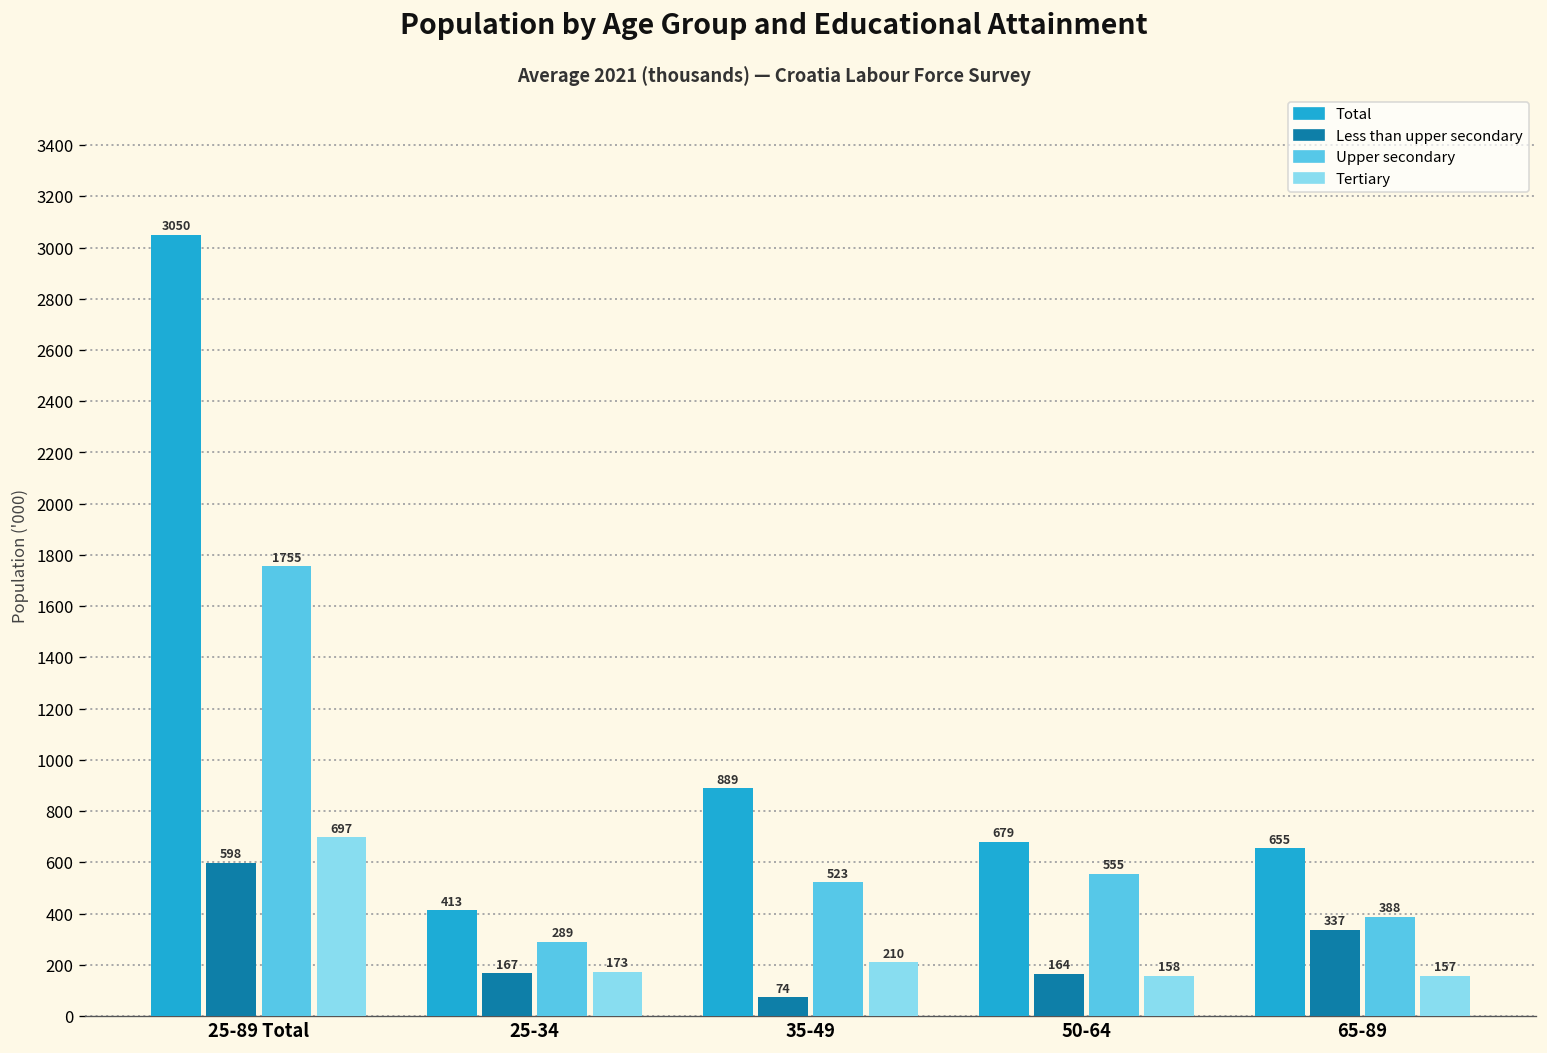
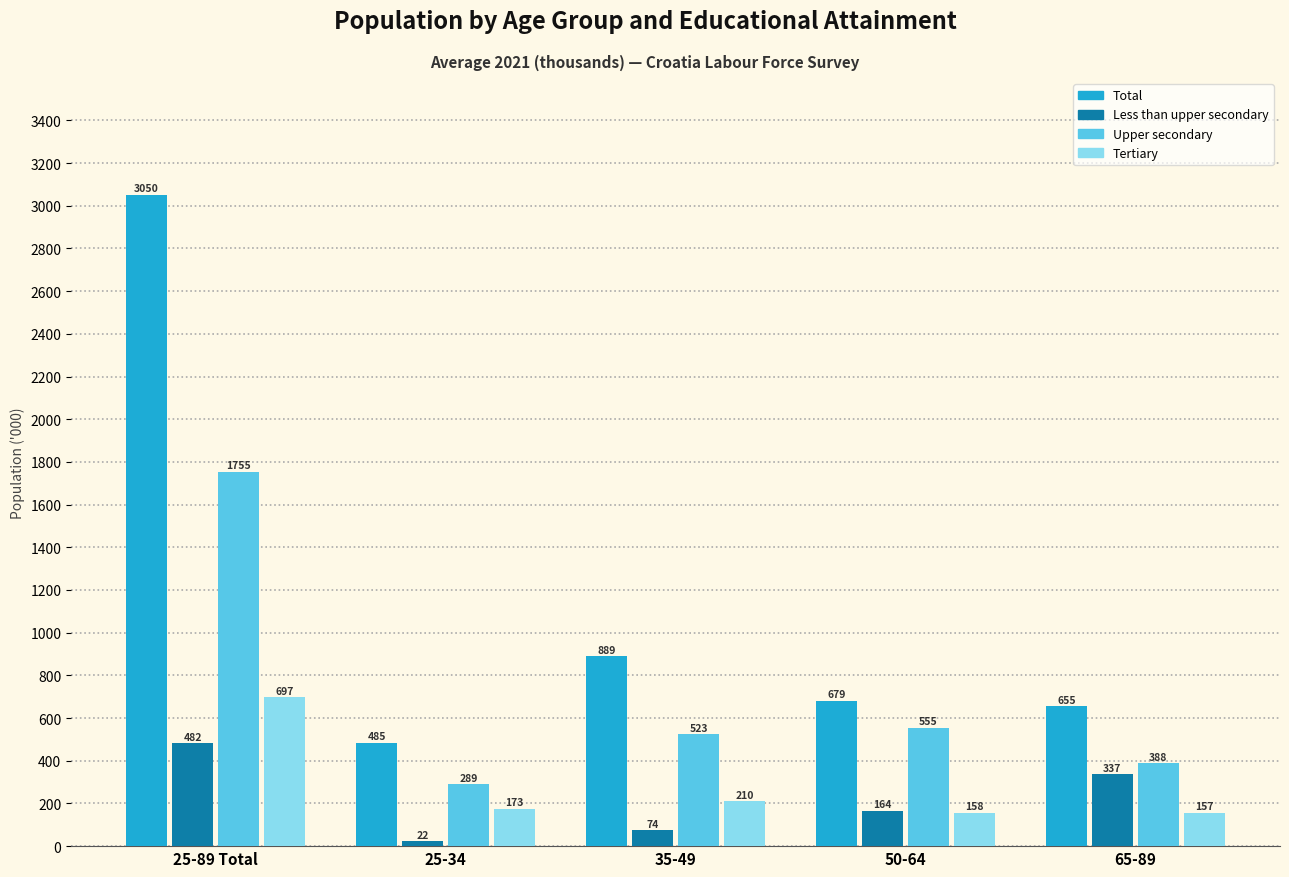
Less than upper secondary, 25-89 Total: 598 -> 482
Total, 25-34: 413 -> 485
Less than upper secondary, 25-34: 167 -> 22
